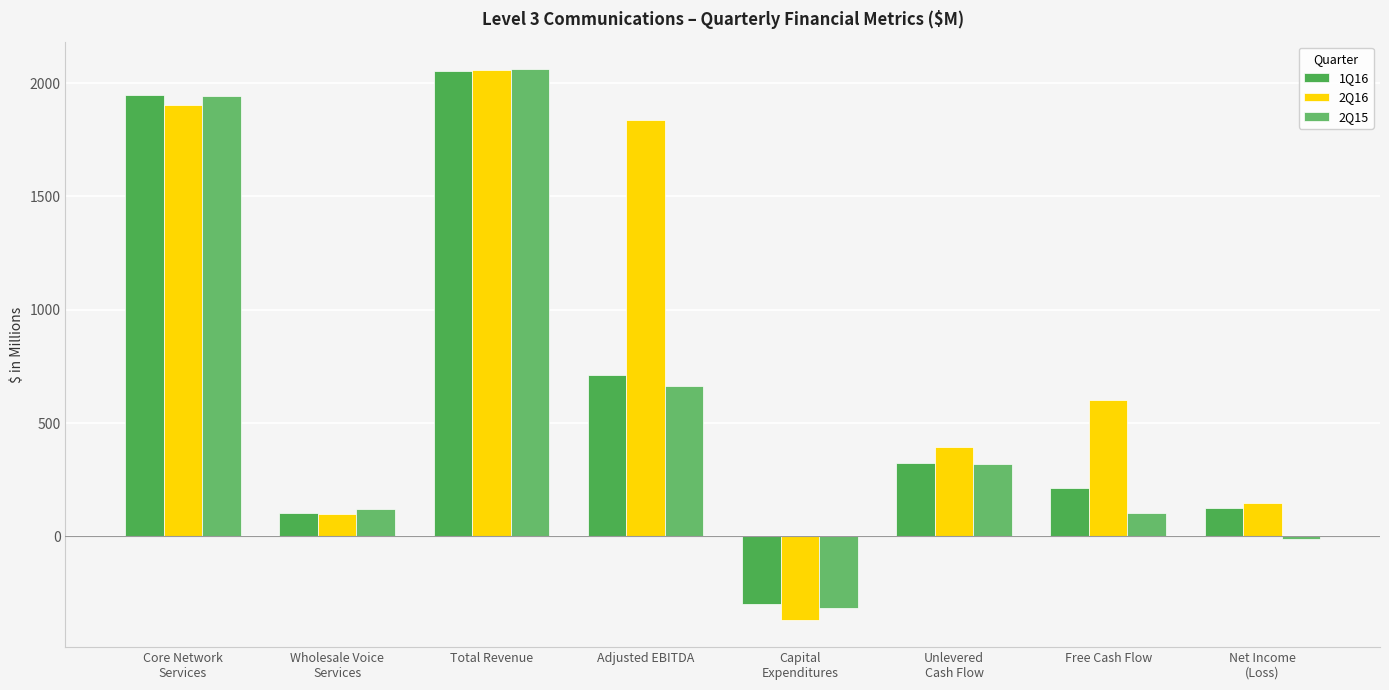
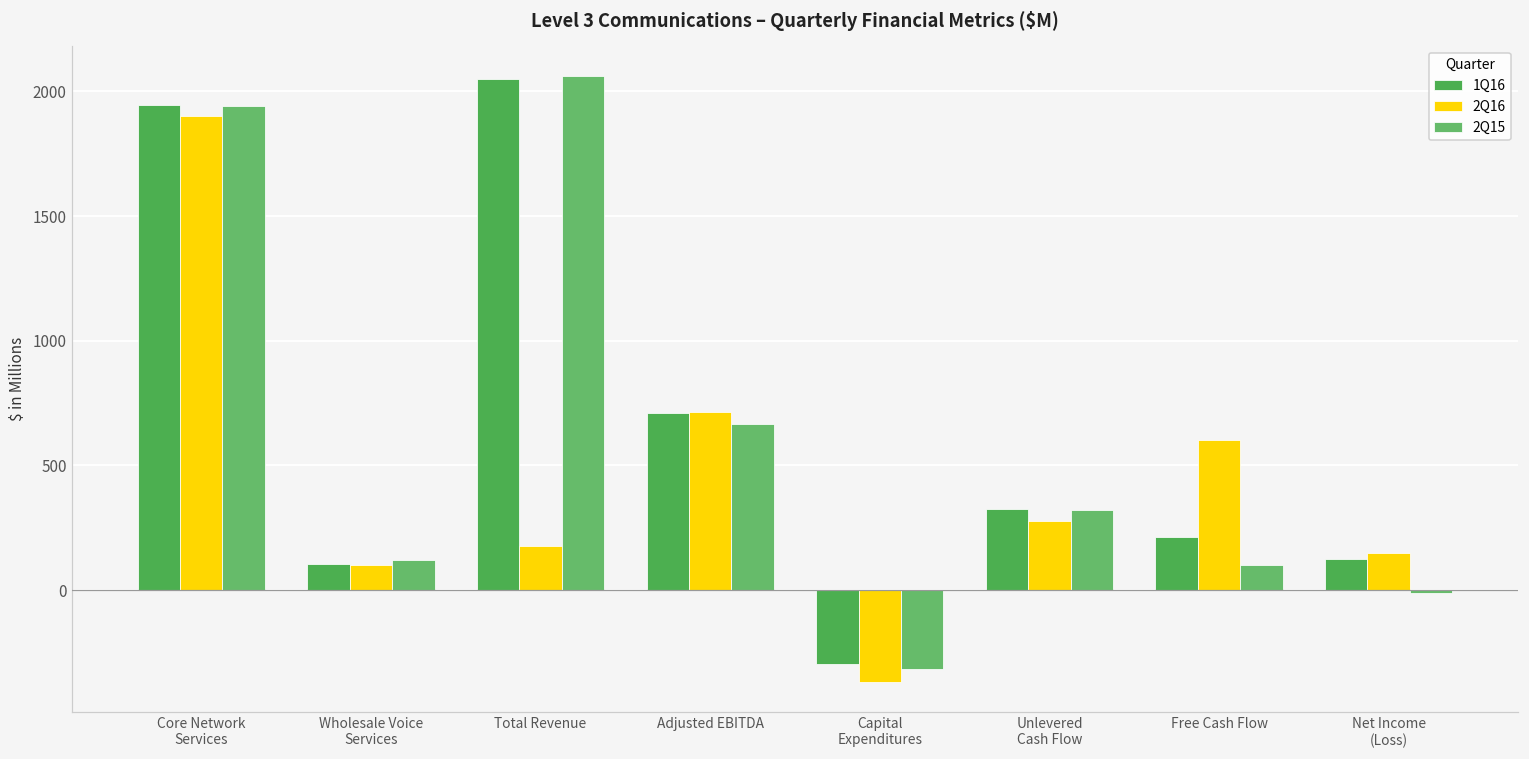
2Q16, Total Revenue: 2060 -> 180
2Q16, Adjusted EBITDA: 1840 -> 720
2Q16, Unlevered Cash Flow: 400 -> 280
